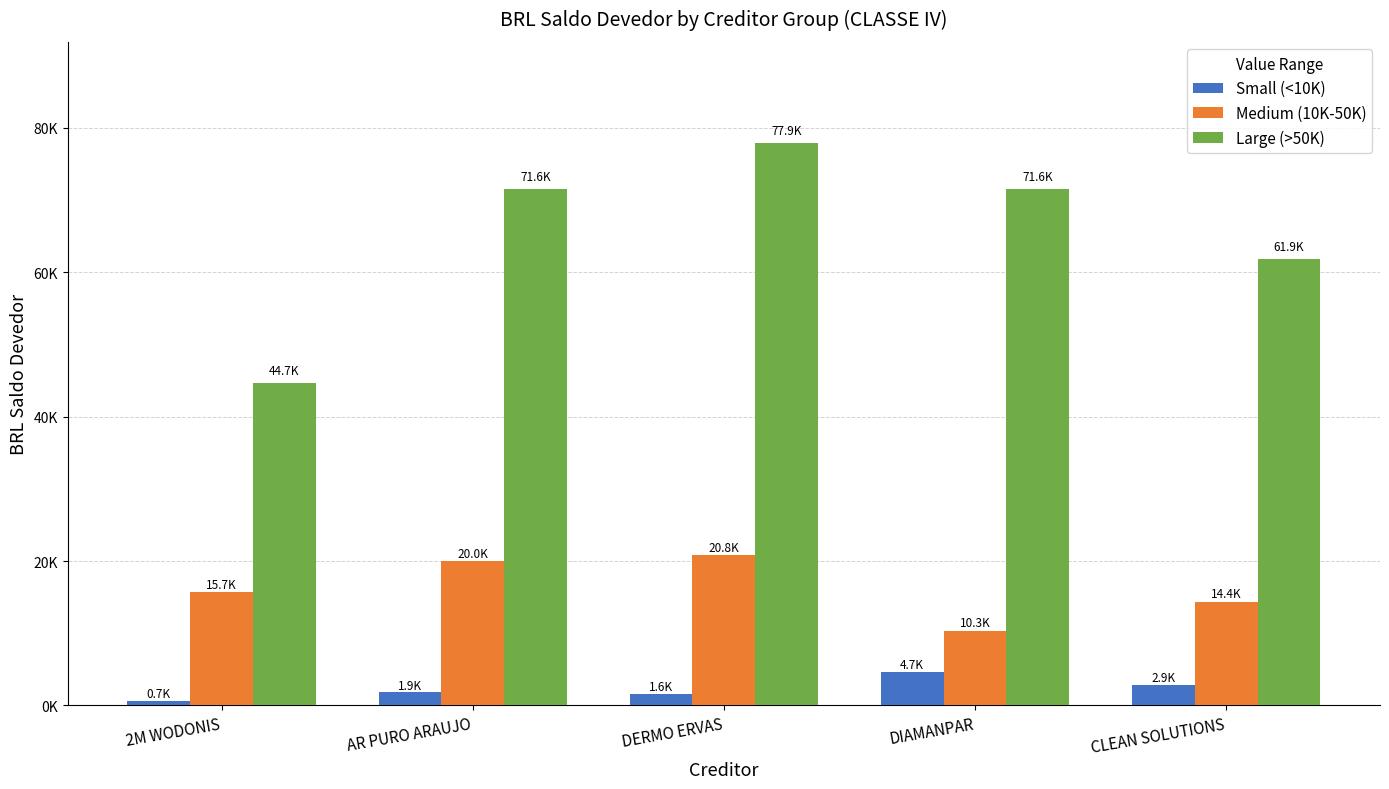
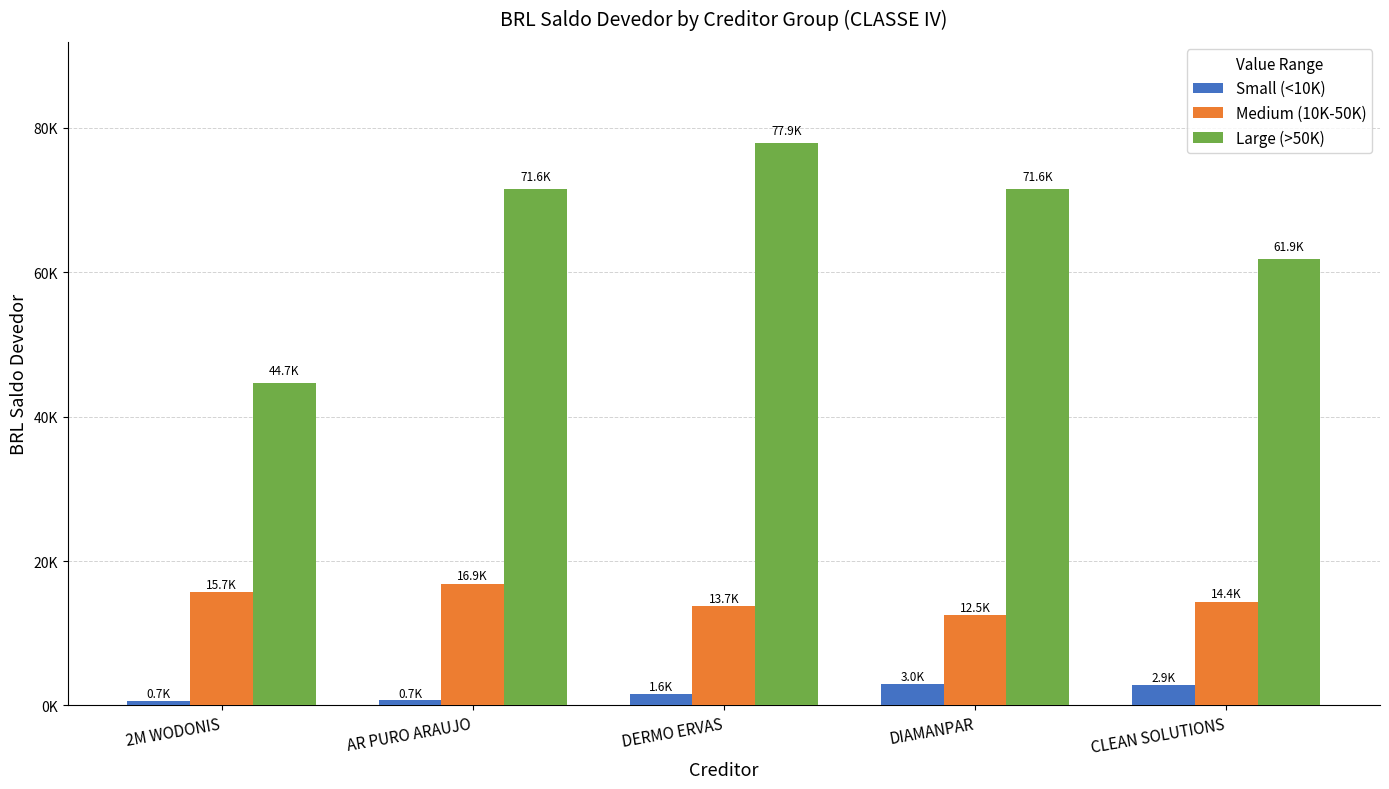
Small (<10K), AR PURO ARAUJO: 1.9K -> 0.7K
Medium (10K-50K), AR PURO ARAUJO: 20.0K -> 16.9K
Medium (10K-50K), DERMO ERVAS: 20.8K -> 13.7K
Small (<10K), DIAMANPAR: 4.7K -> 3.0K
Medium (10K-50K), DIAMANPAR: 10.3K -> 12.5K
